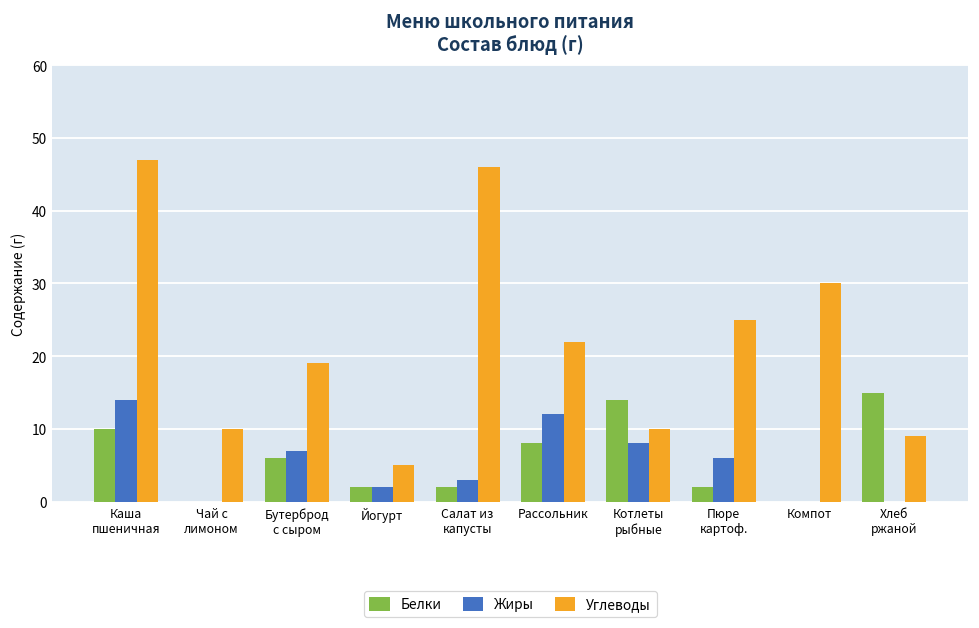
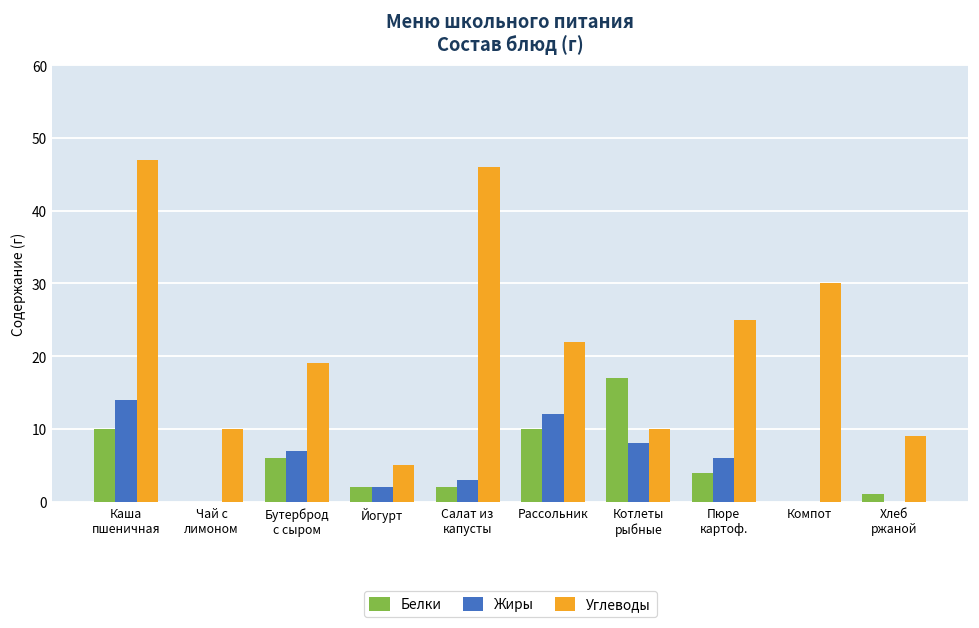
Белки, Рассольник: 8 -> 10
Белки, Котлеты рыбные: 14 -> 17
Белки, Пюре картоф.: 2 -> 4
Белки, Хлеб ржаной: 15 -> 1
